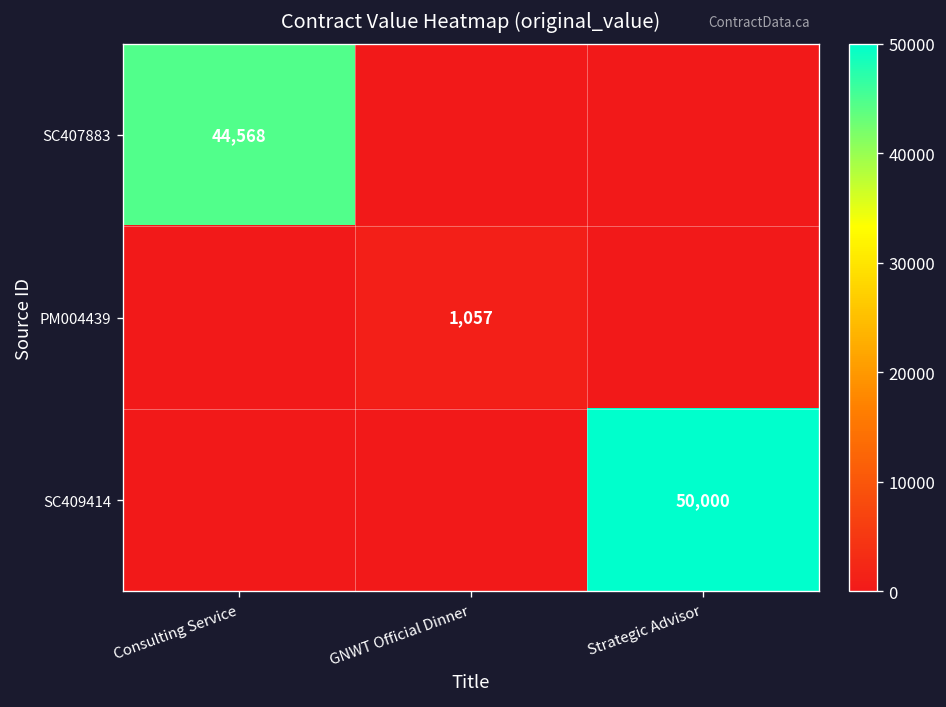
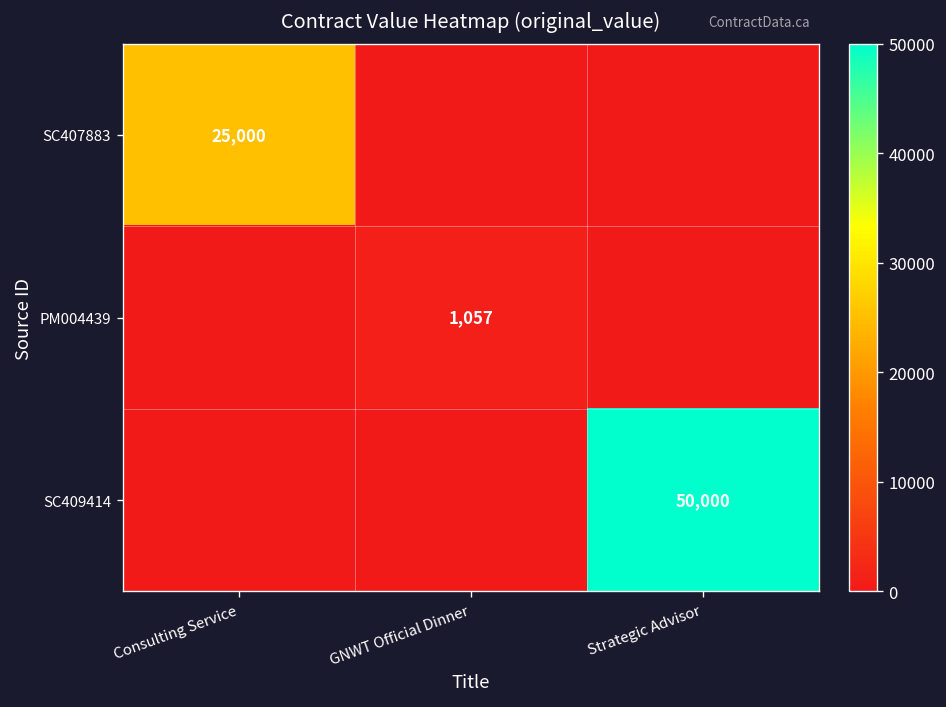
SC407883, Consulting Service: 44,568 -> 25,000
